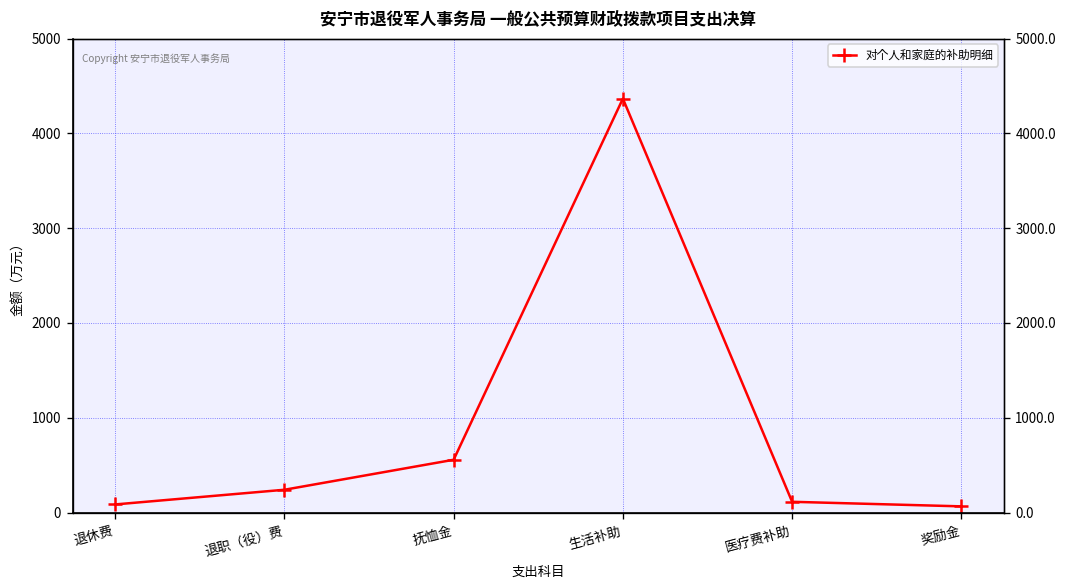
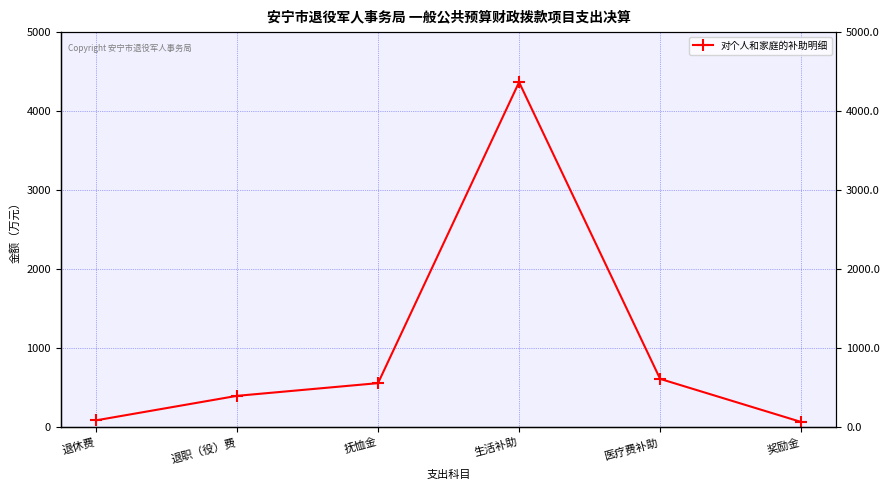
退职（役）费: 200 -> 400
医疗费补助: 100 -> 600
